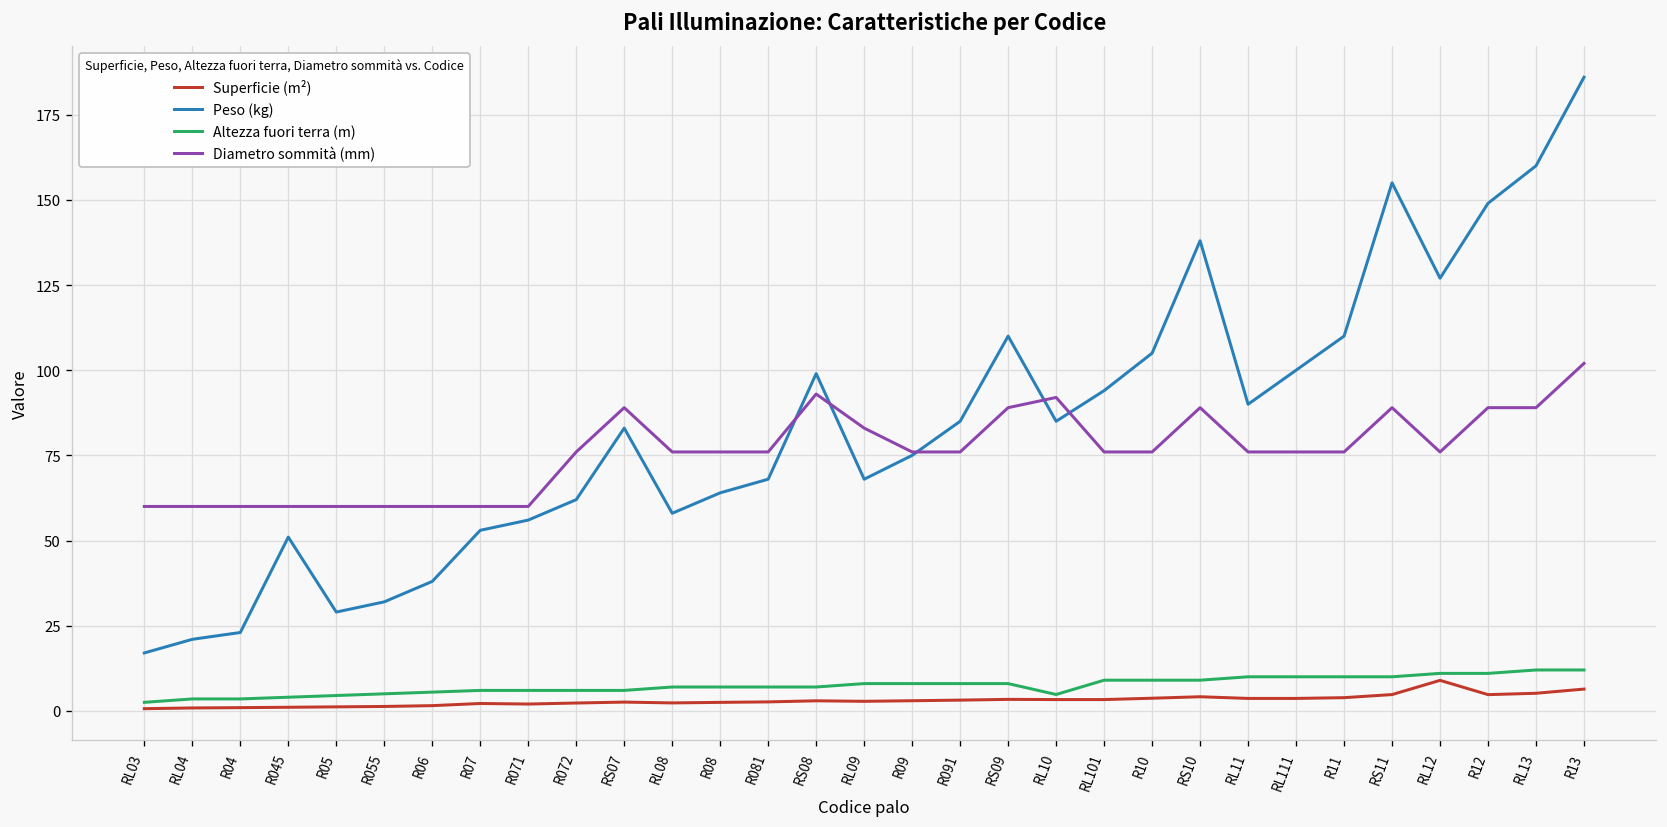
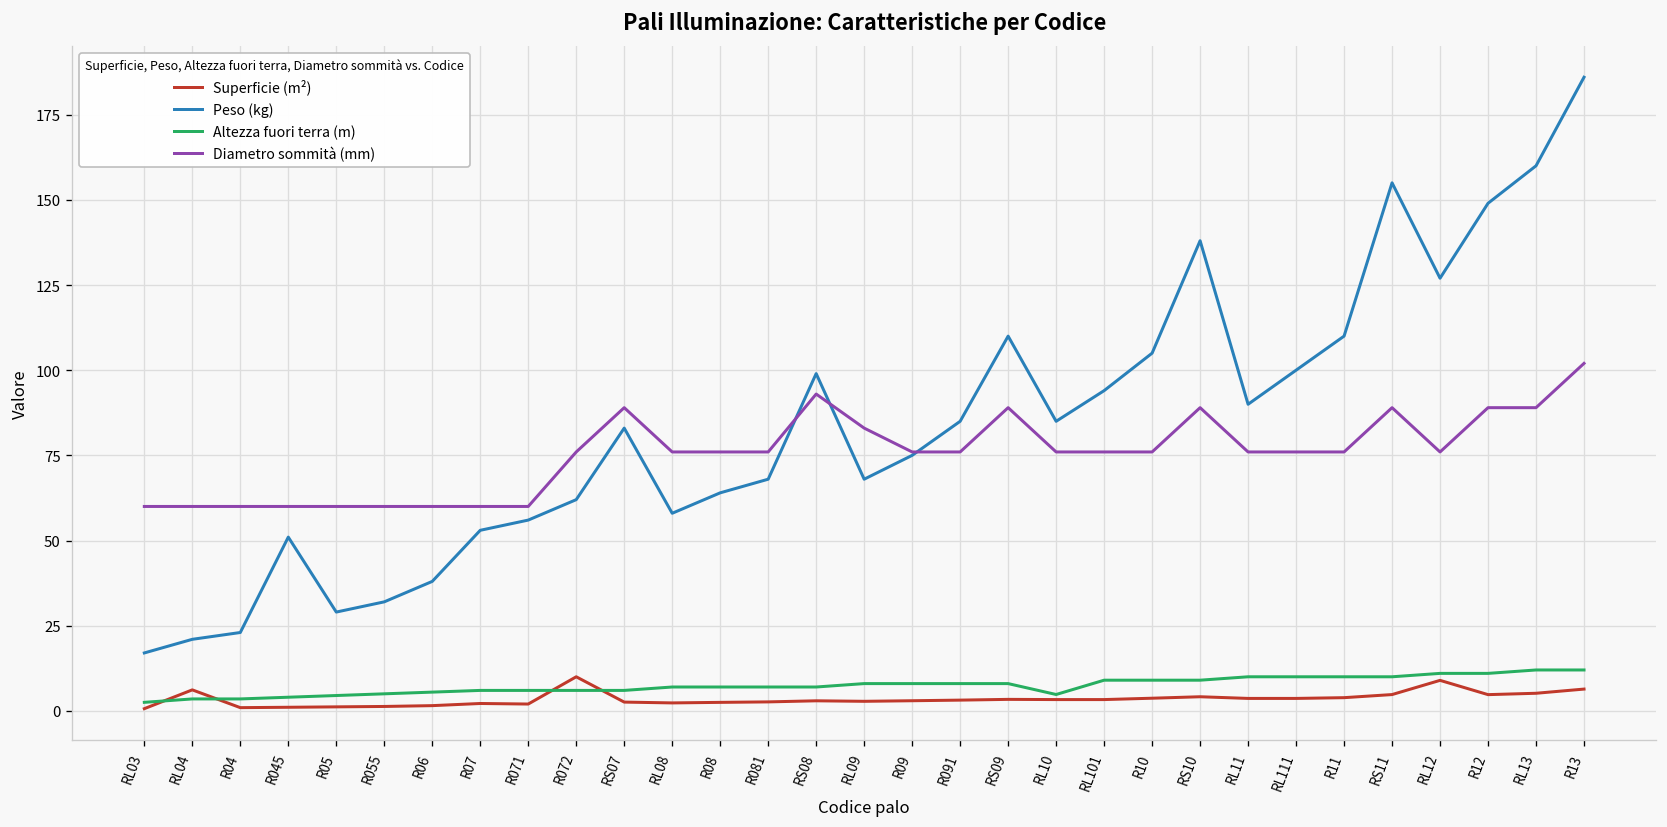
Superficie (m²), RL04: 1 -> 6
Superficie (m²), R072: 2 -> 10
Diametro sommità (mm), RL10: 92 -> 76
